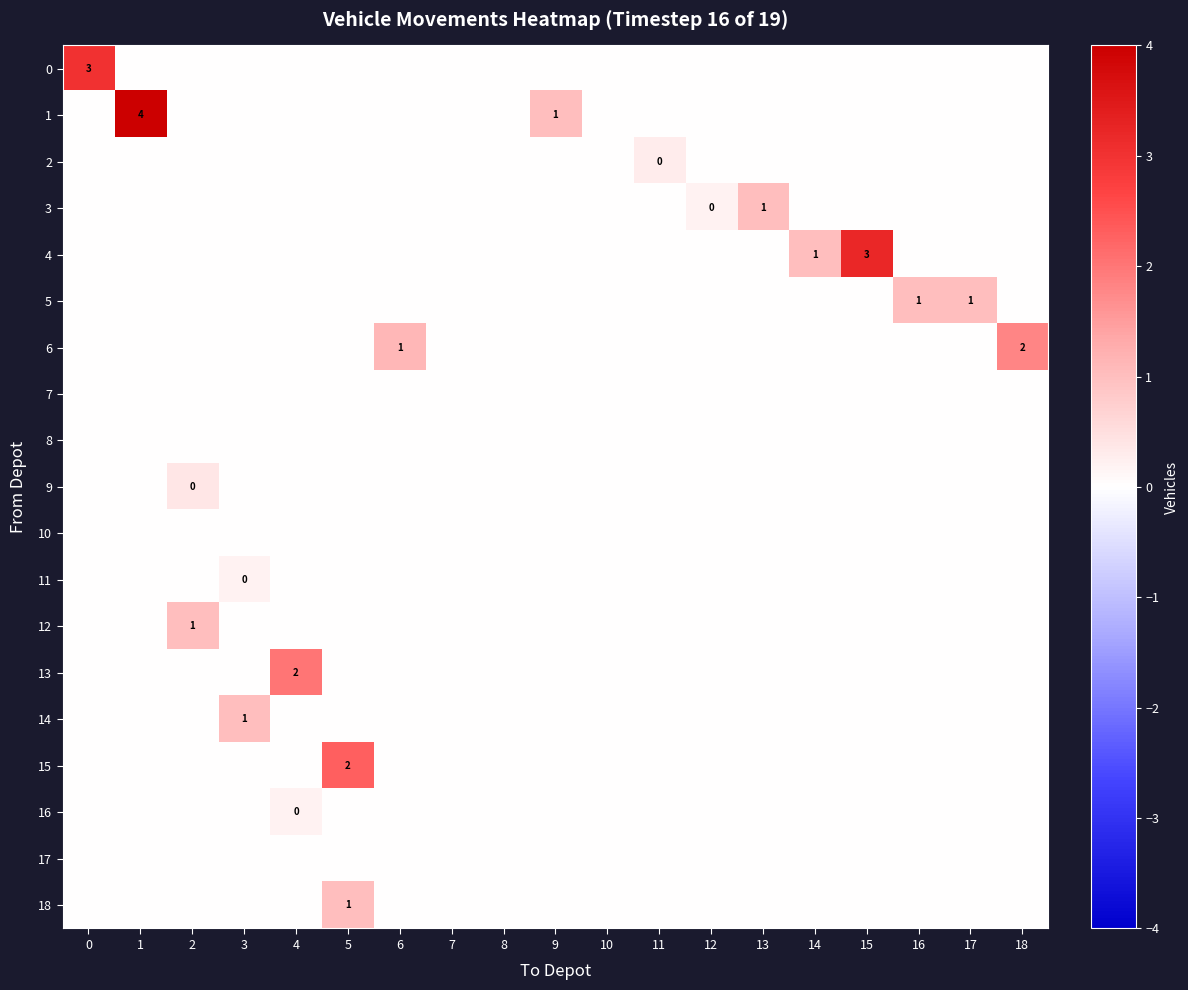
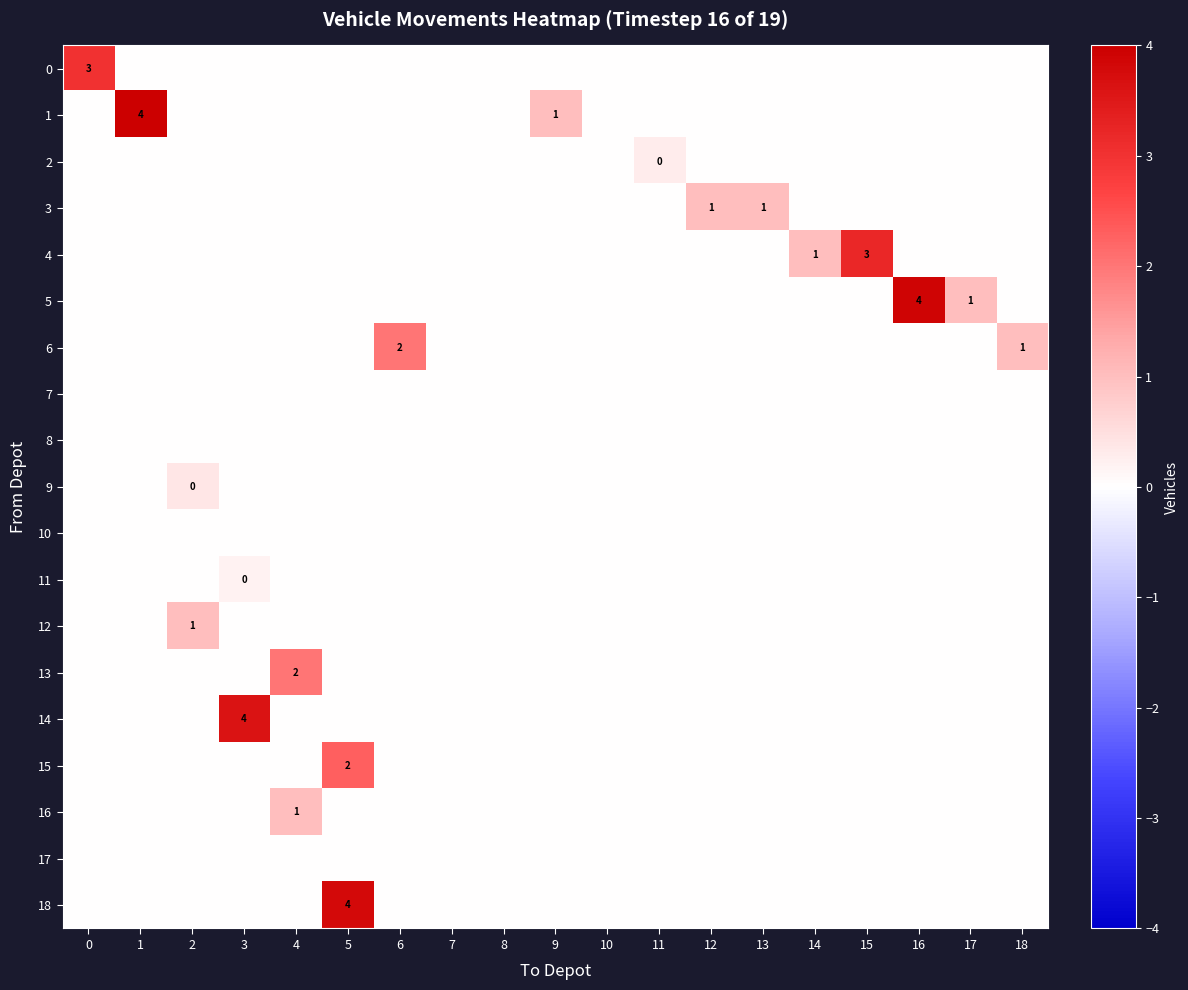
3, 12: 0 -> 1
5, 16: 1 -> 4
6, 6: 1 -> 2
6, 18: 2 -> 1
14, 3: 1 -> 4
16, 4: 0 -> 1
18, 5: 1 -> 4
